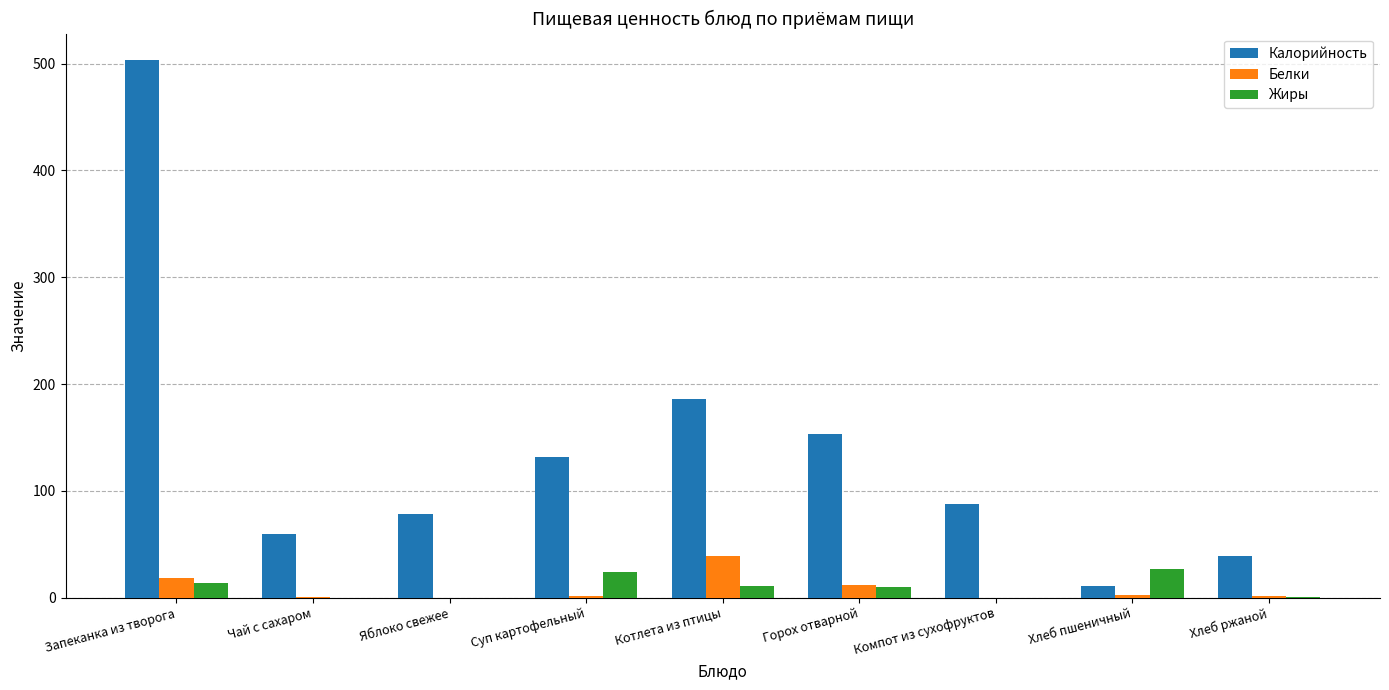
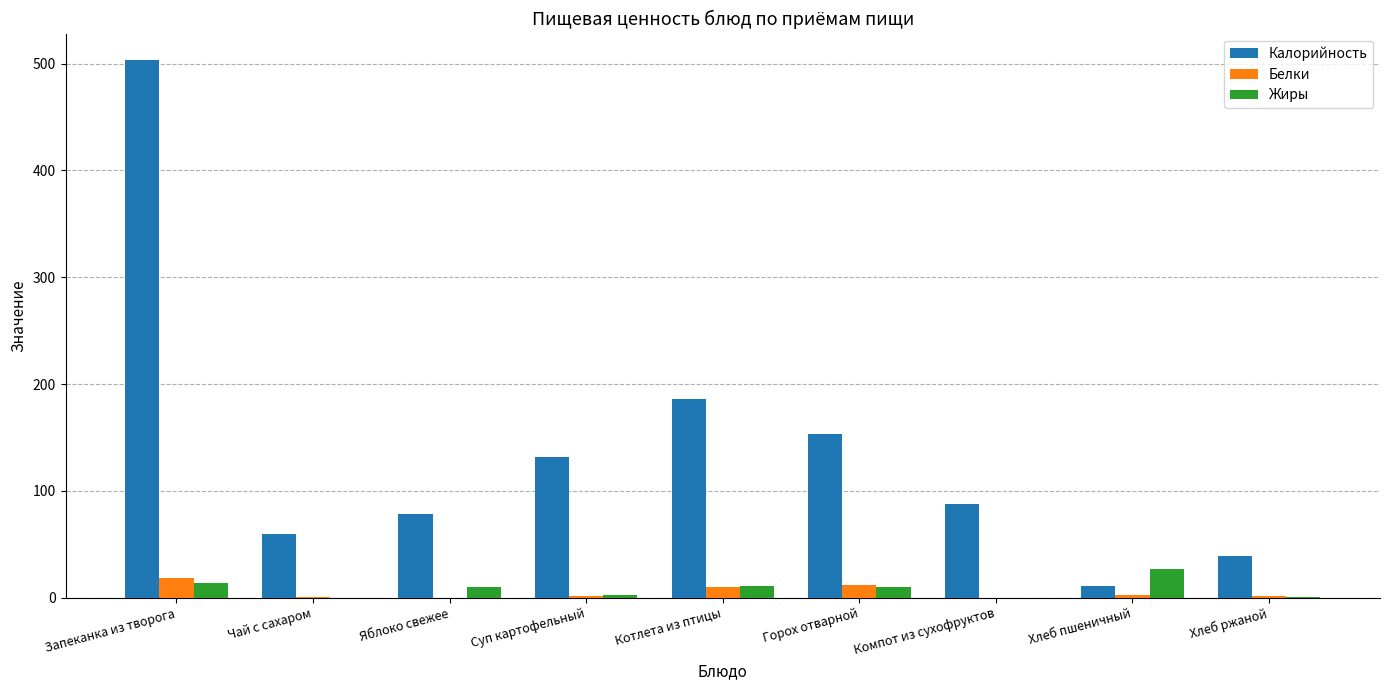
Жиры, Яблоко свежее: 0 -> 10
Жиры, Суп картофельный: 24 -> 2
Белки, Котлета из птицы: 39 -> 10
